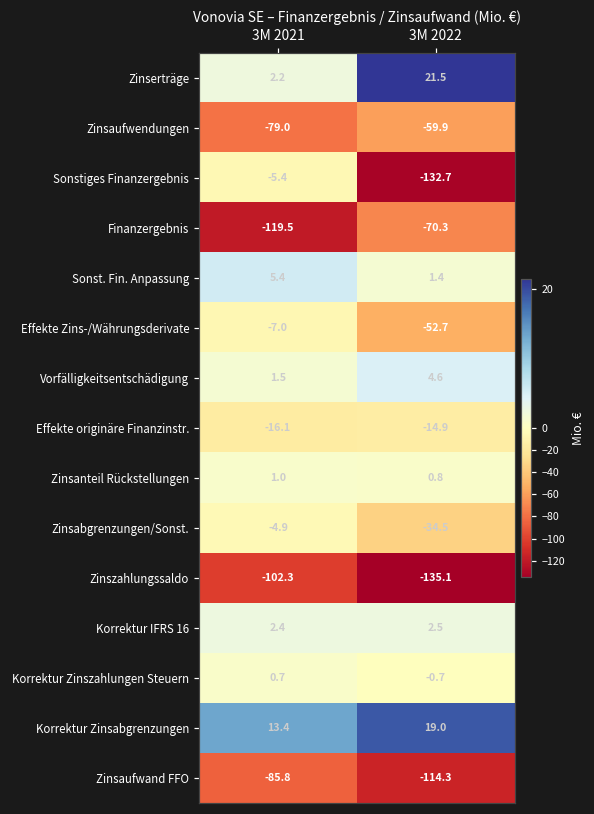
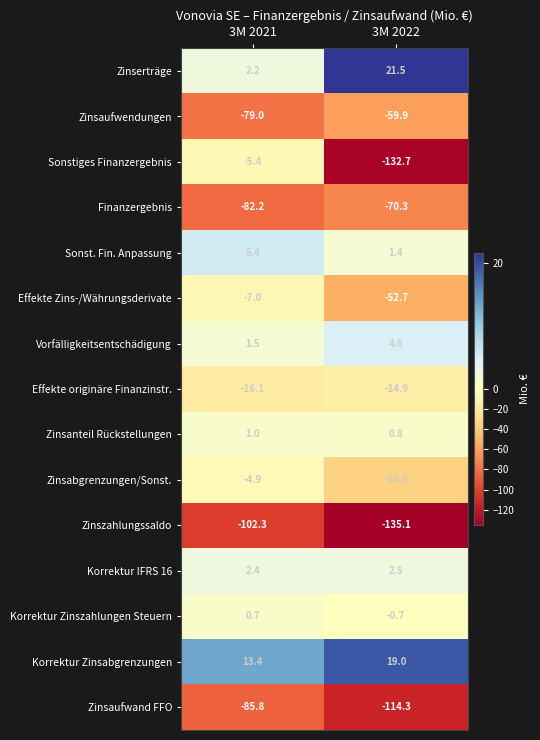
Finanzergebnis, 3M 2021: -119.5 -> -82.2
